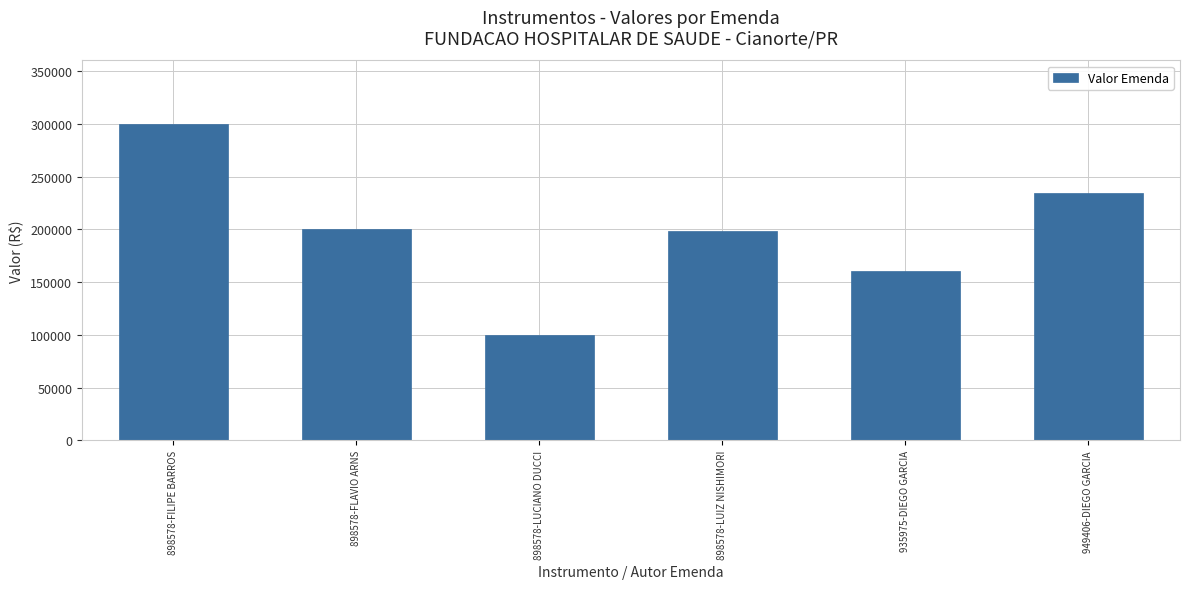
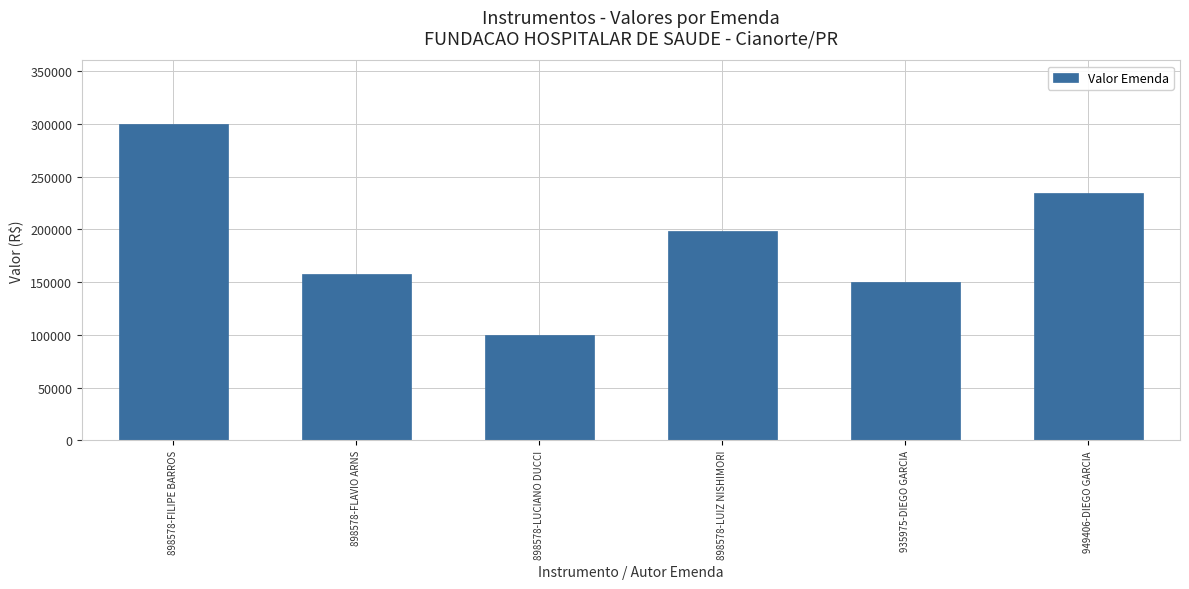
898578-FLAVIO ARNS: 200000 -> 158000
935975-DIEGO GARCIA: 161000 -> 150000
